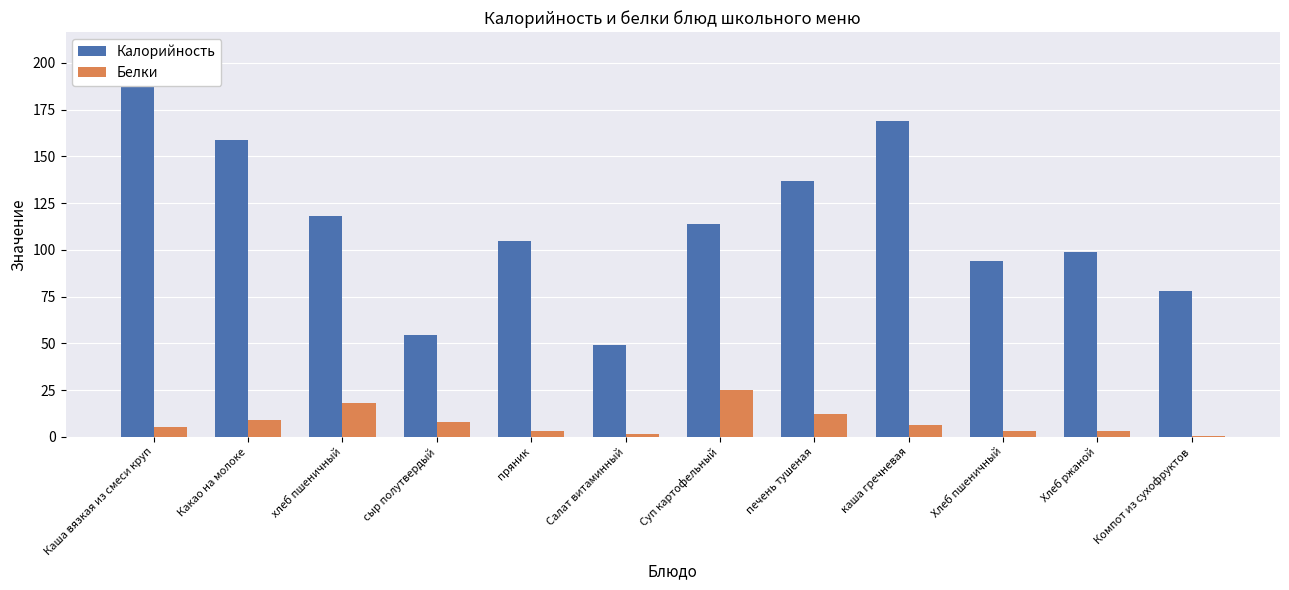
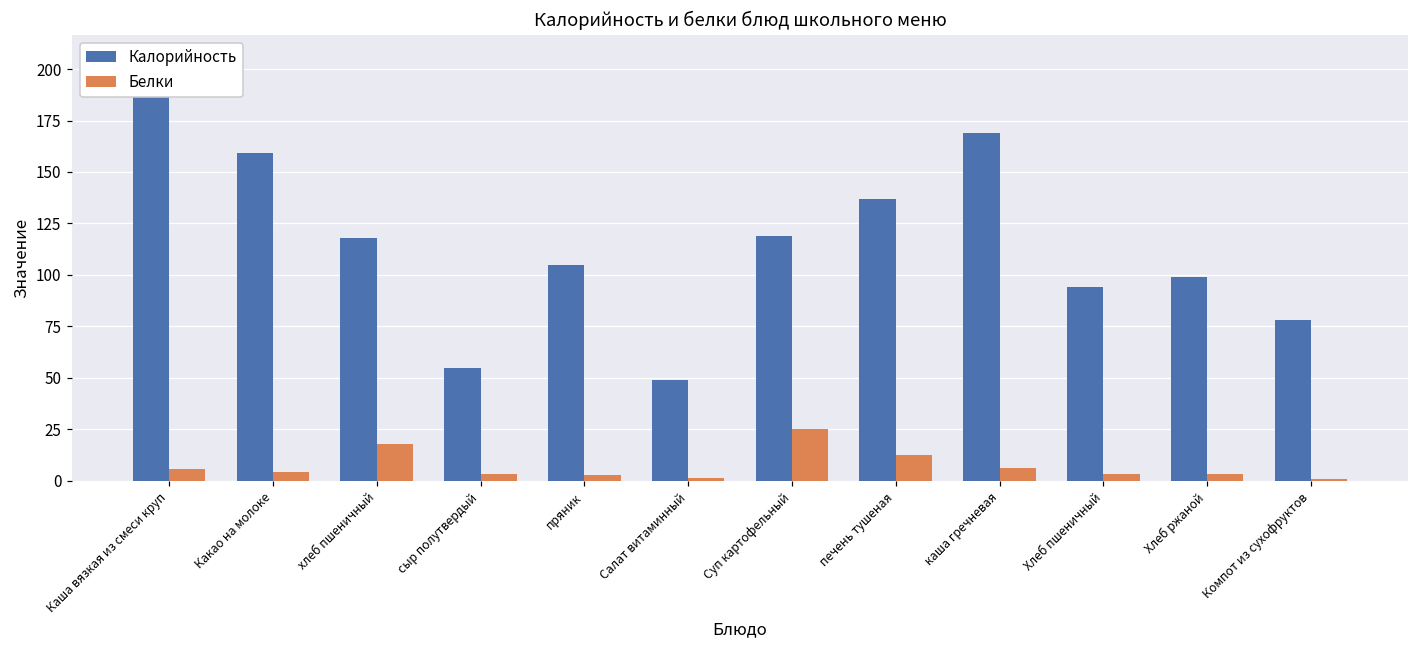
Белки, Какао на молоке: 9 -> 4
Белки, сыр полутвердый: 8 -> 3
Калорийность, Суп картофельный: 114 -> 119
